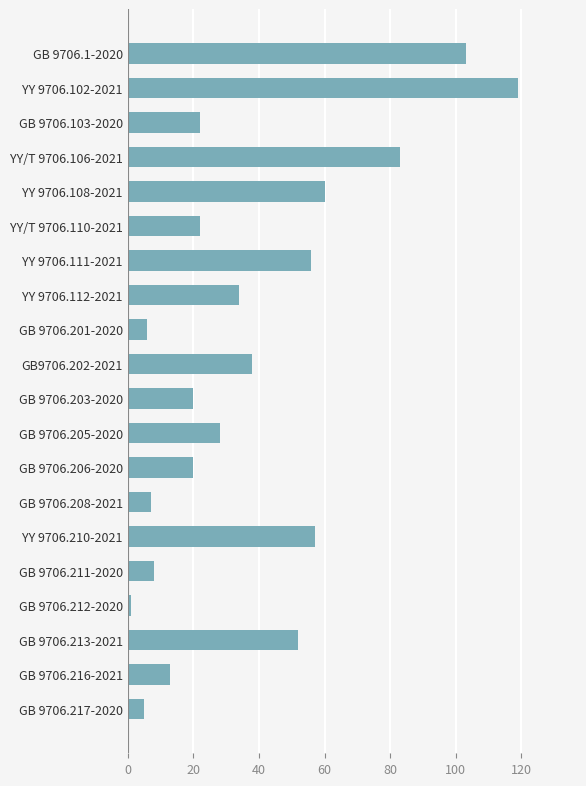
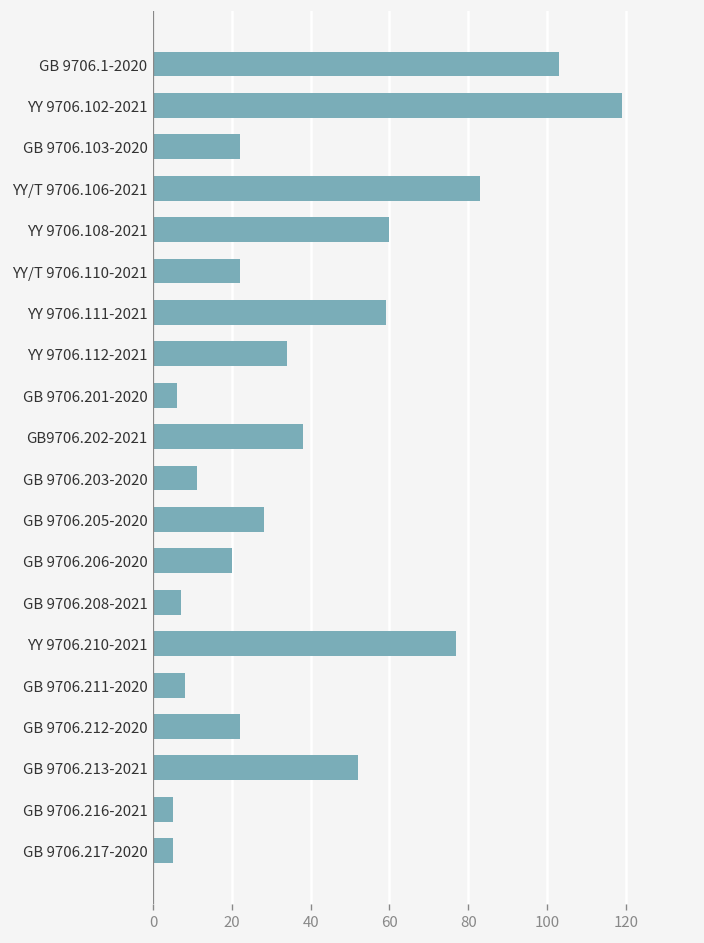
YY 9706.111-2021: 56 -> 59
GB 9706.203-2020: 20 -> 11
YY 9706.210-2021: 57 -> 77
GB 9706.212-2020: 1 -> 22
GB 9706.216-2021: 13 -> 5
